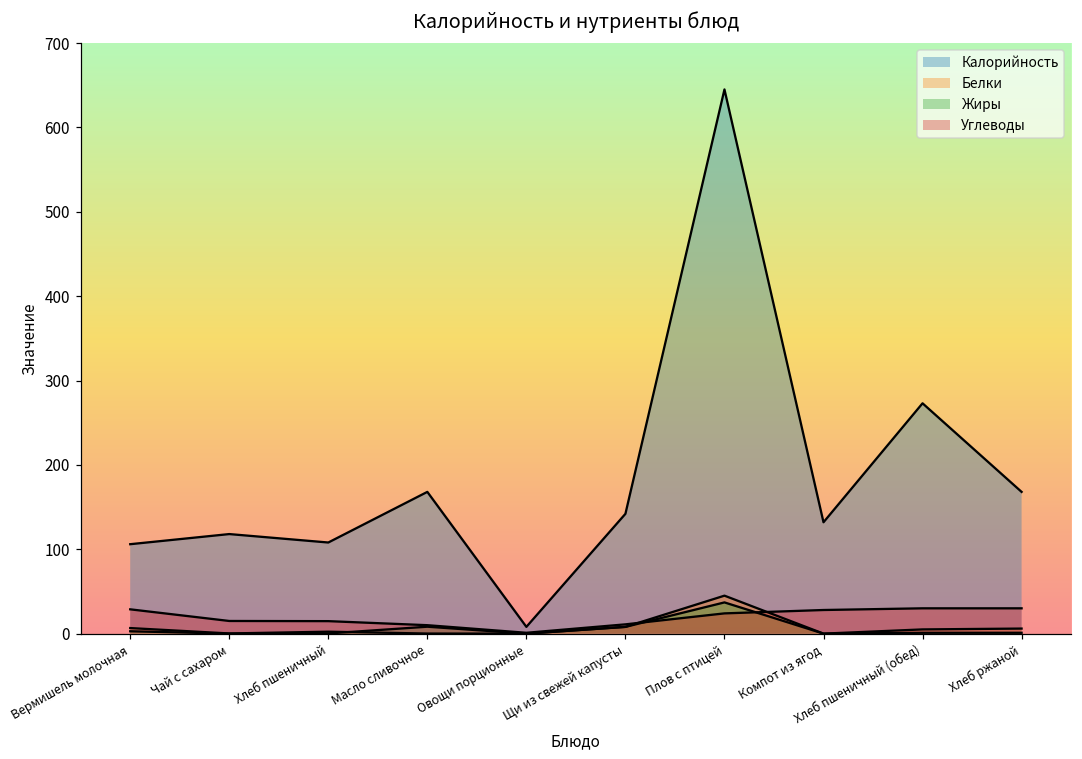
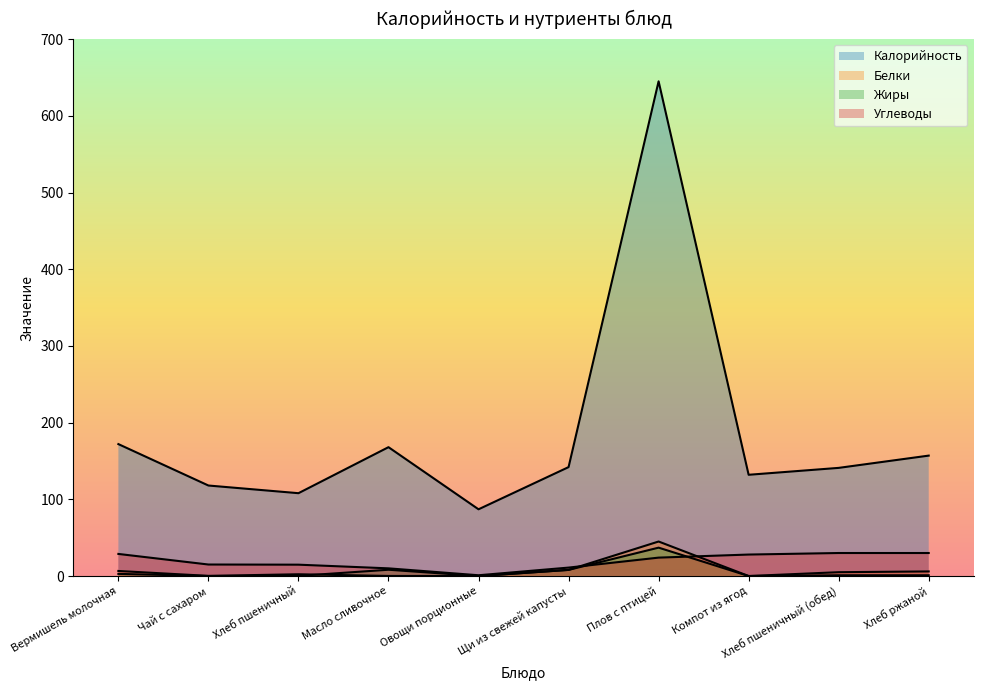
Калорийность, Вермишель молочная: 110 -> 170
Калорийность, Овощи порционные: 10 -> 90
Калорийность, Хлеб пшеничный (обед): 270 -> 140
Калорийность, Хлеб ржаной: 170 -> 160
